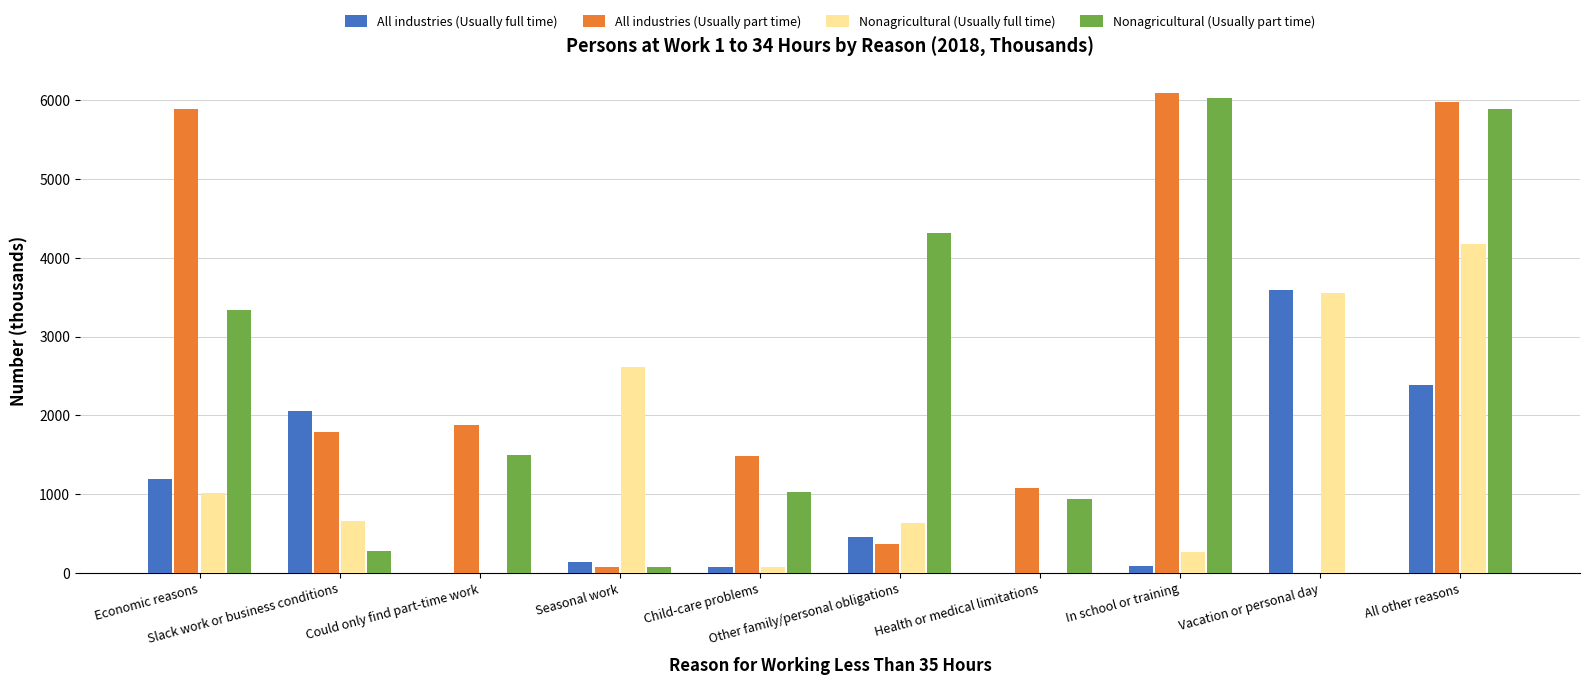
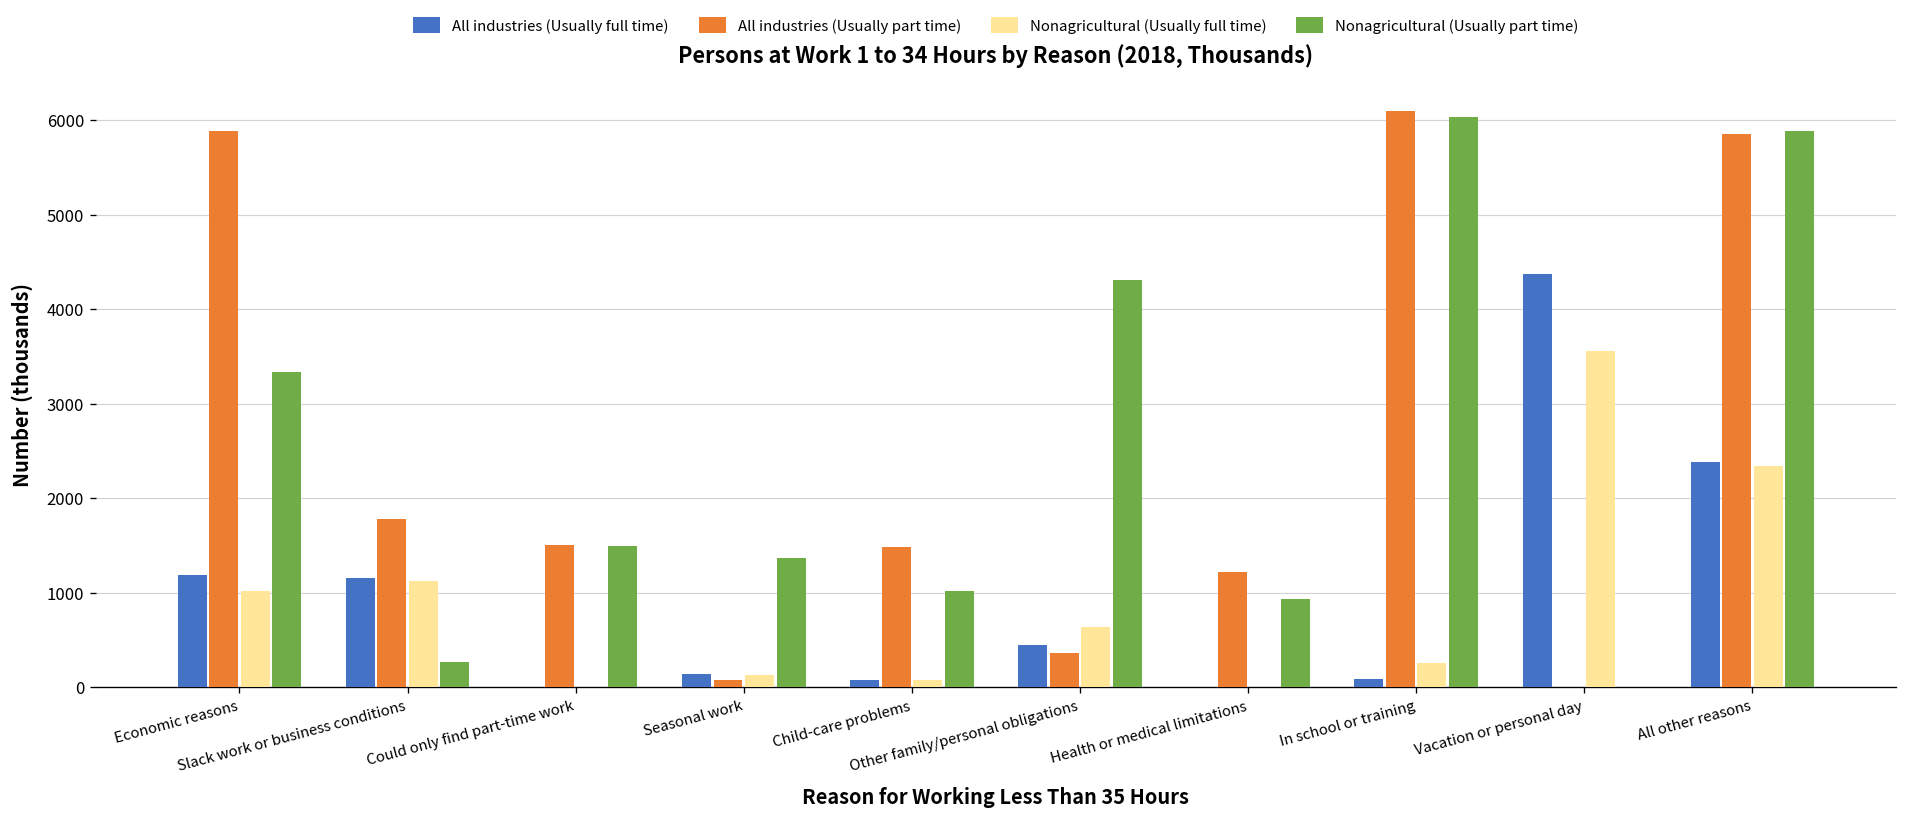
All industries (Usually full time), Slack work or business conditions: 2000 -> 1200
Nonagricultural (Usually full time), Slack work or business conditions: 700 -> 1100
All industries (Usually part time), Could only find part-time work: 1900 -> 1500
Nonagricultural (Usually full time), Seasonal work: 2600 -> 100
Nonagricultural (Usually part time), Seasonal work: 100 -> 1400
All industries (Usually part time), Health or medical limitations: 1100 -> 1200
All industries (Usually full time), Vacation or personal day: 3600 -> 4400
All industries (Usually part time), All other reasons: 6000 -> 5900
Nonagricultural (Usually full time), All other reasons: 4200 -> 2300
